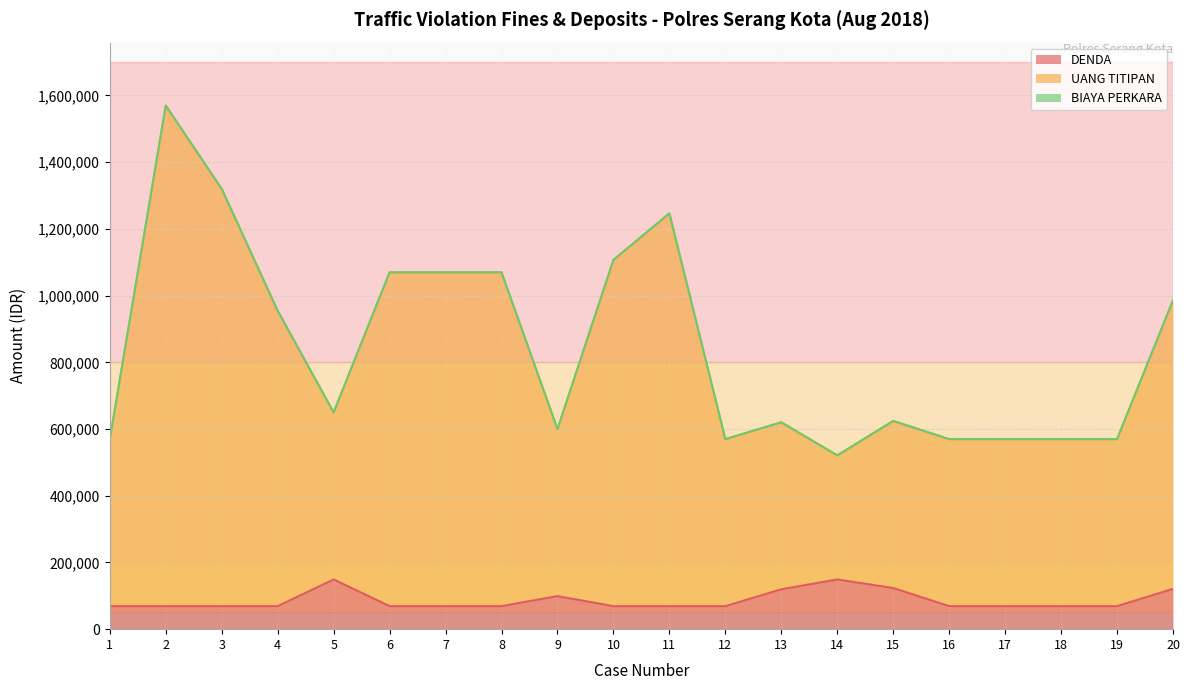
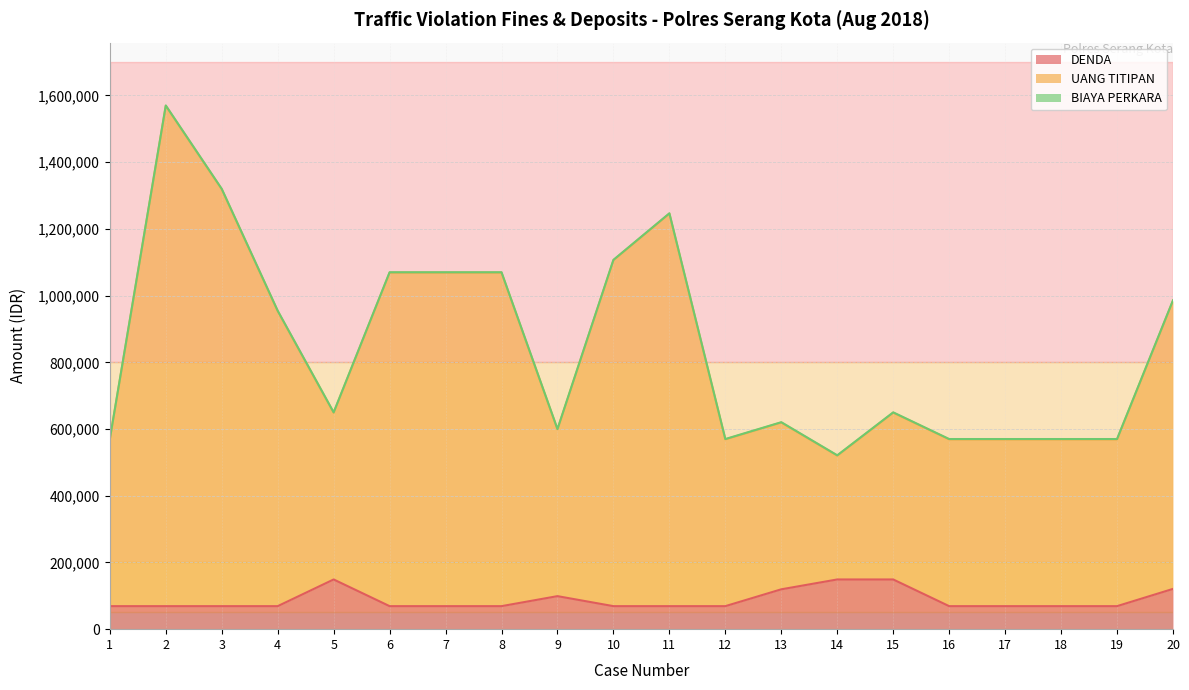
DENDA, 15: 120,000 -> 150,000
